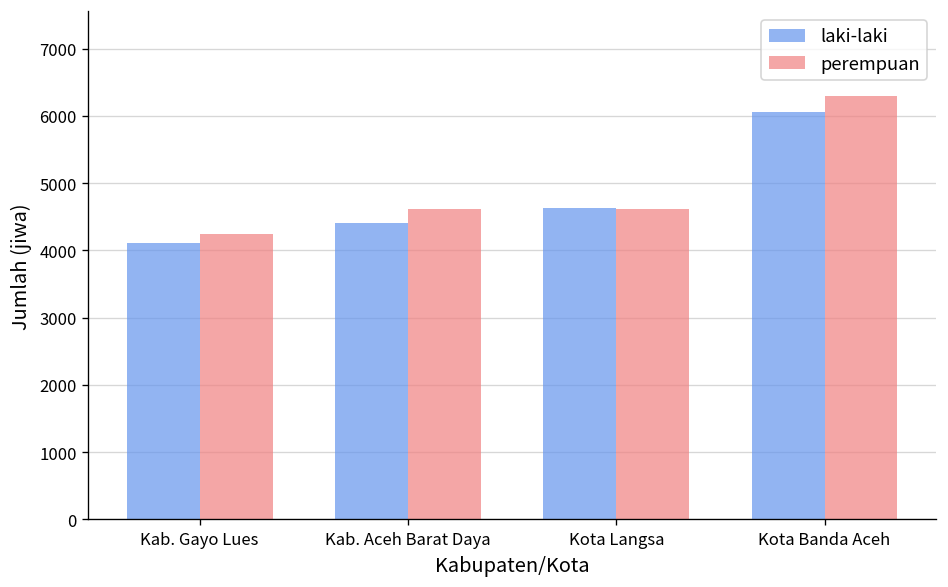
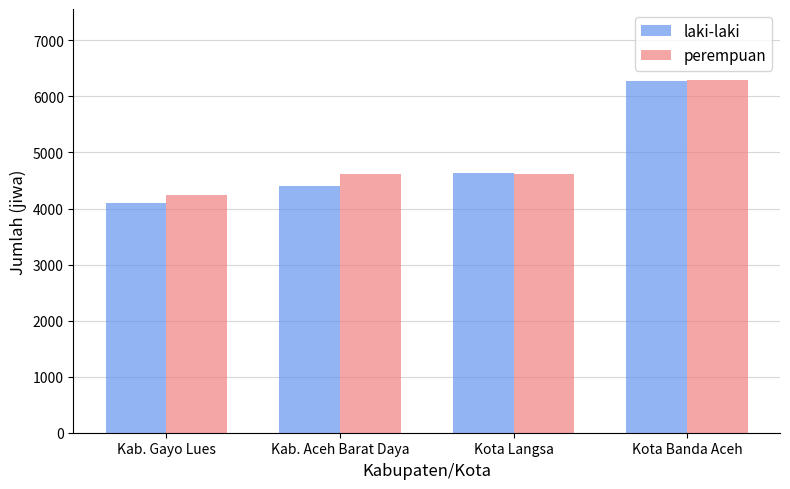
laki-laki, Kota Banda Aceh: 6100 -> 6300
